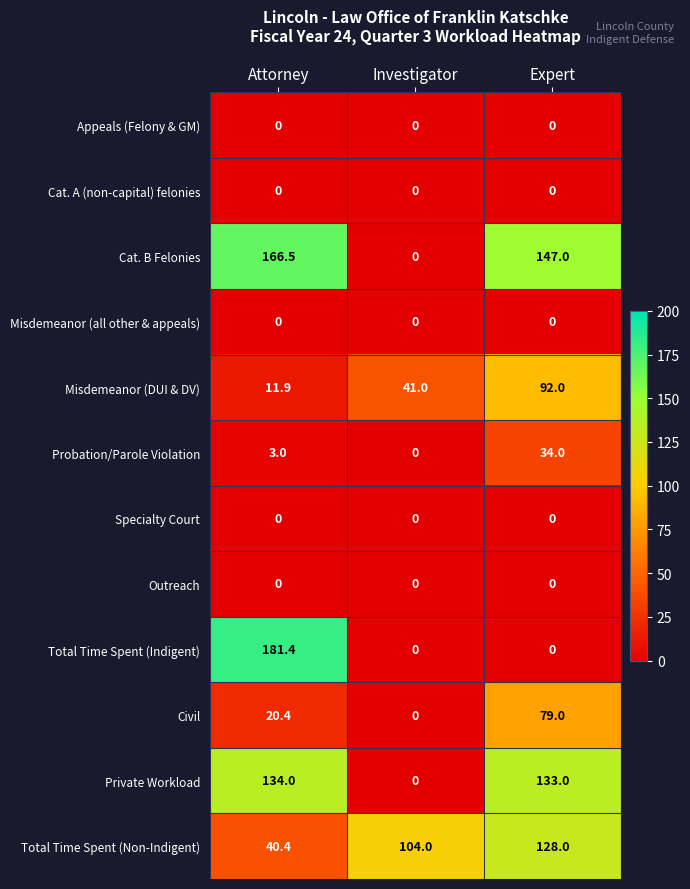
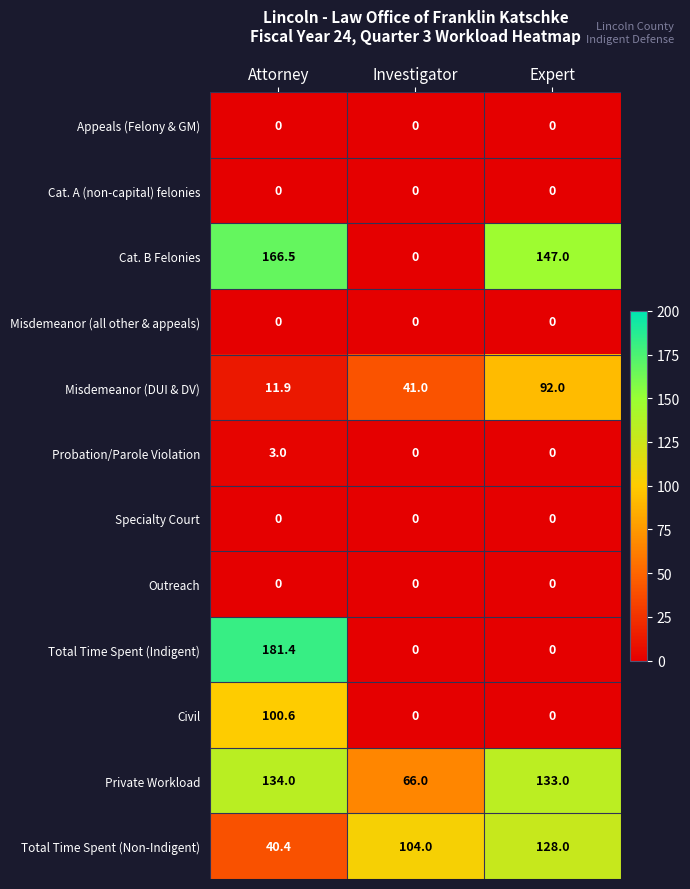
Probation/Parole Violation, Expert: 34.0 -> 0
Civil, Attorney: 20.4 -> 100.6
Civil, Expert: 79.0 -> 0
Private Workload, Investigator: 0 -> 66.0
